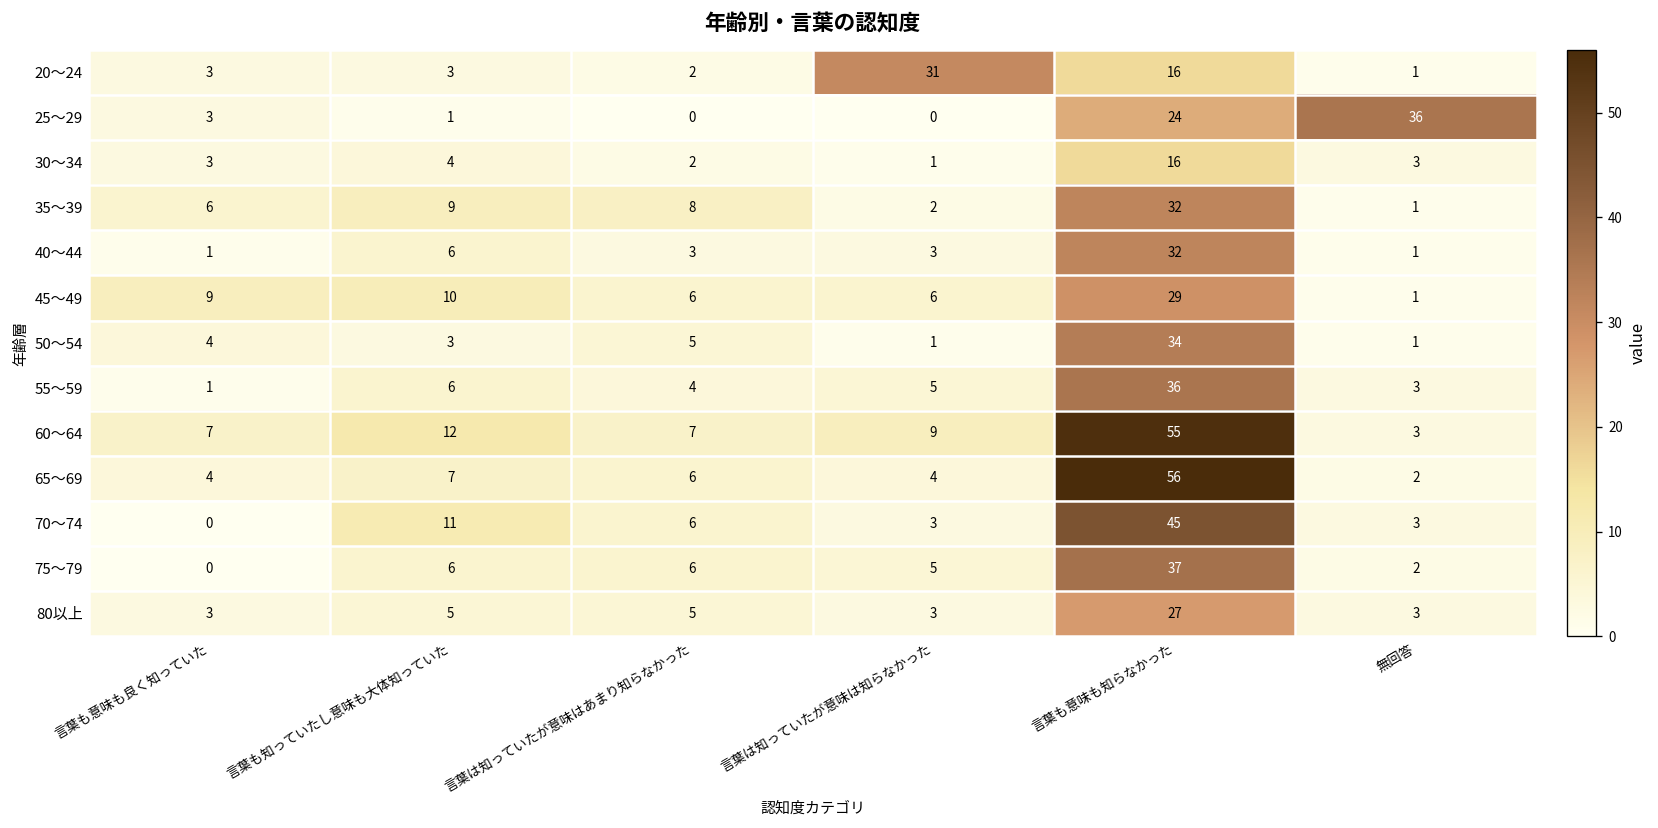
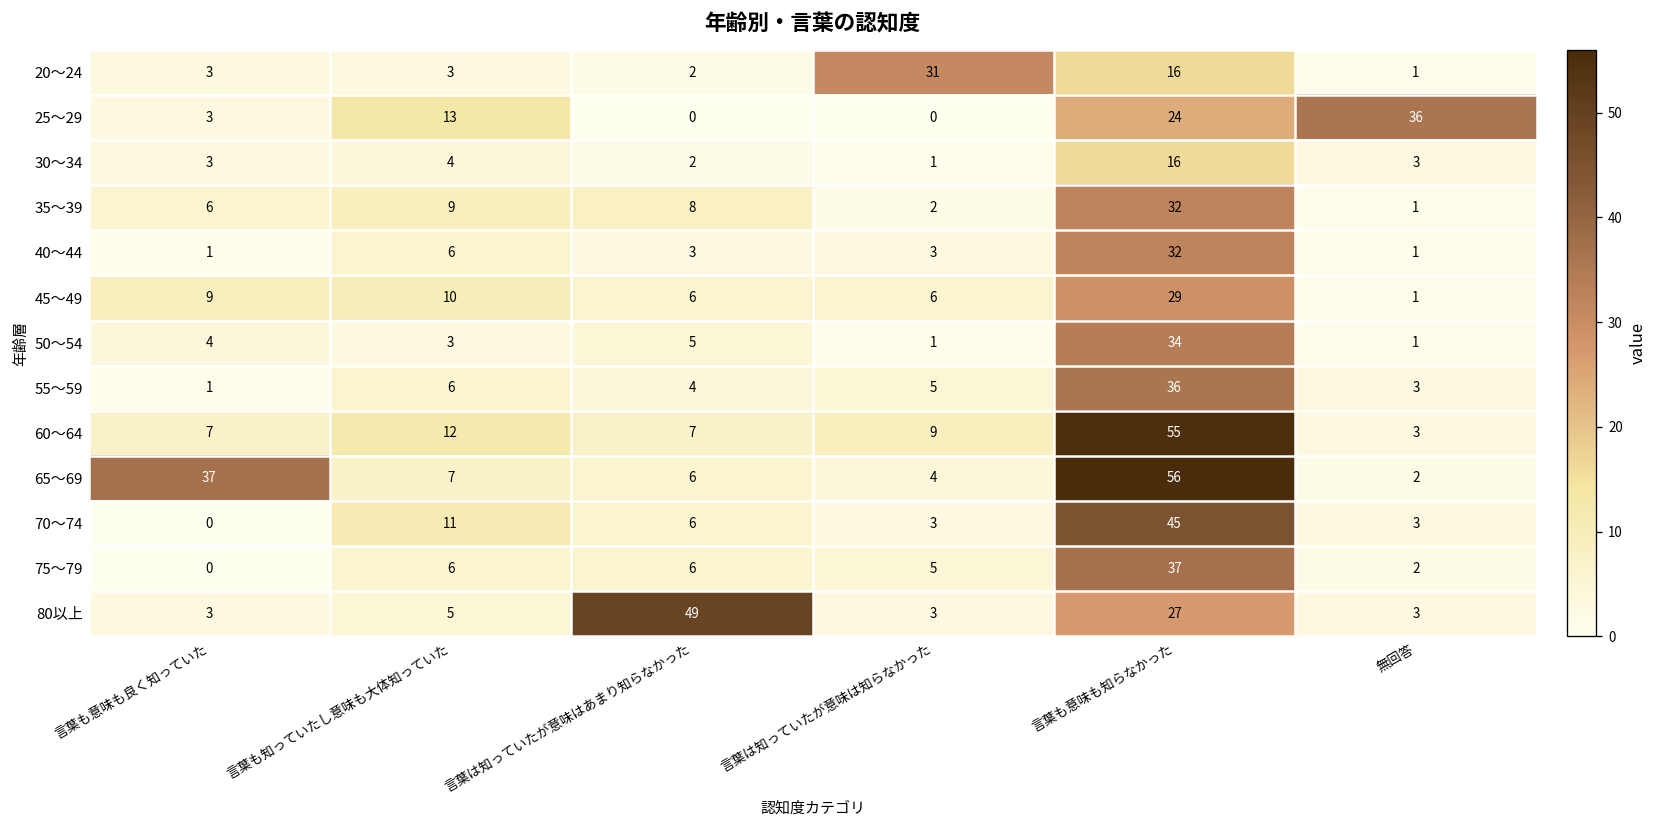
25～29, 言葉も知っていたし意味も大体知っていた: 1 -> 13
65～69, 言葉も意味も良く知っていた: 4 -> 37
80以上, 言葉は知っていたが意味はあまり知らなかった: 5 -> 49
